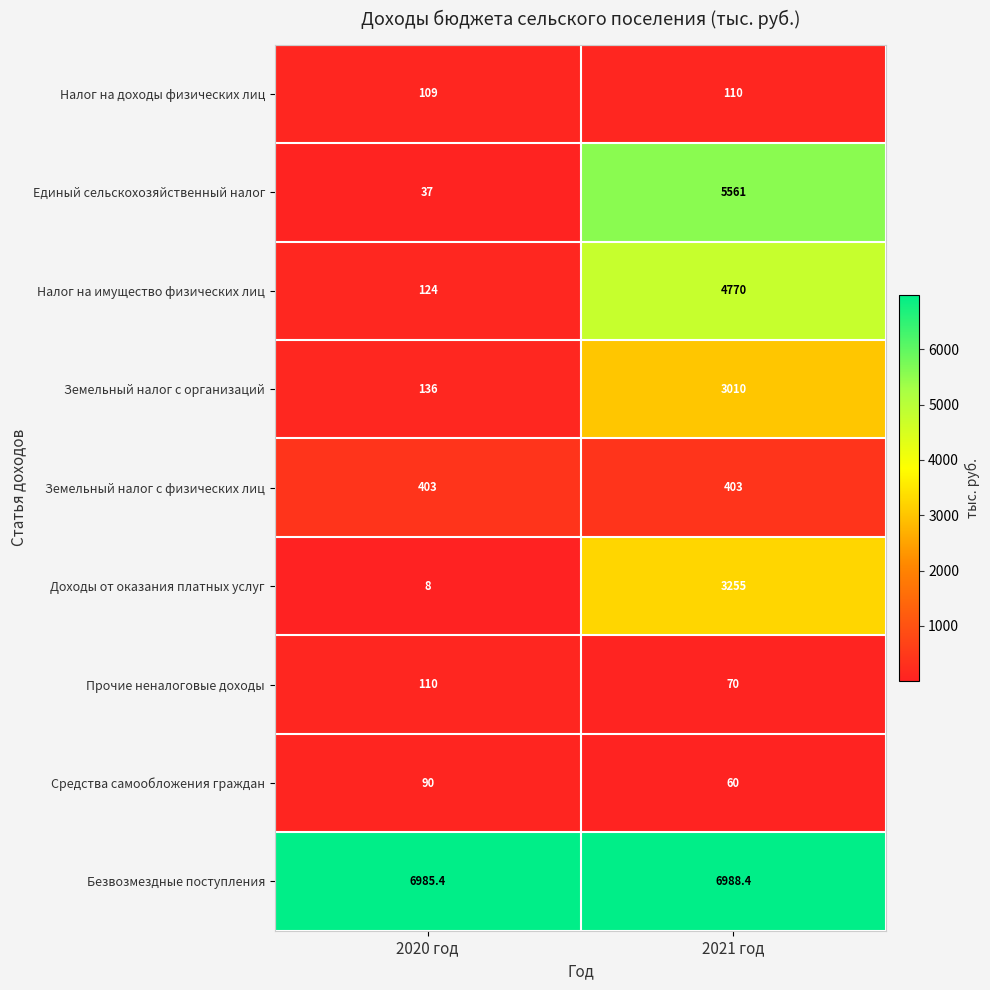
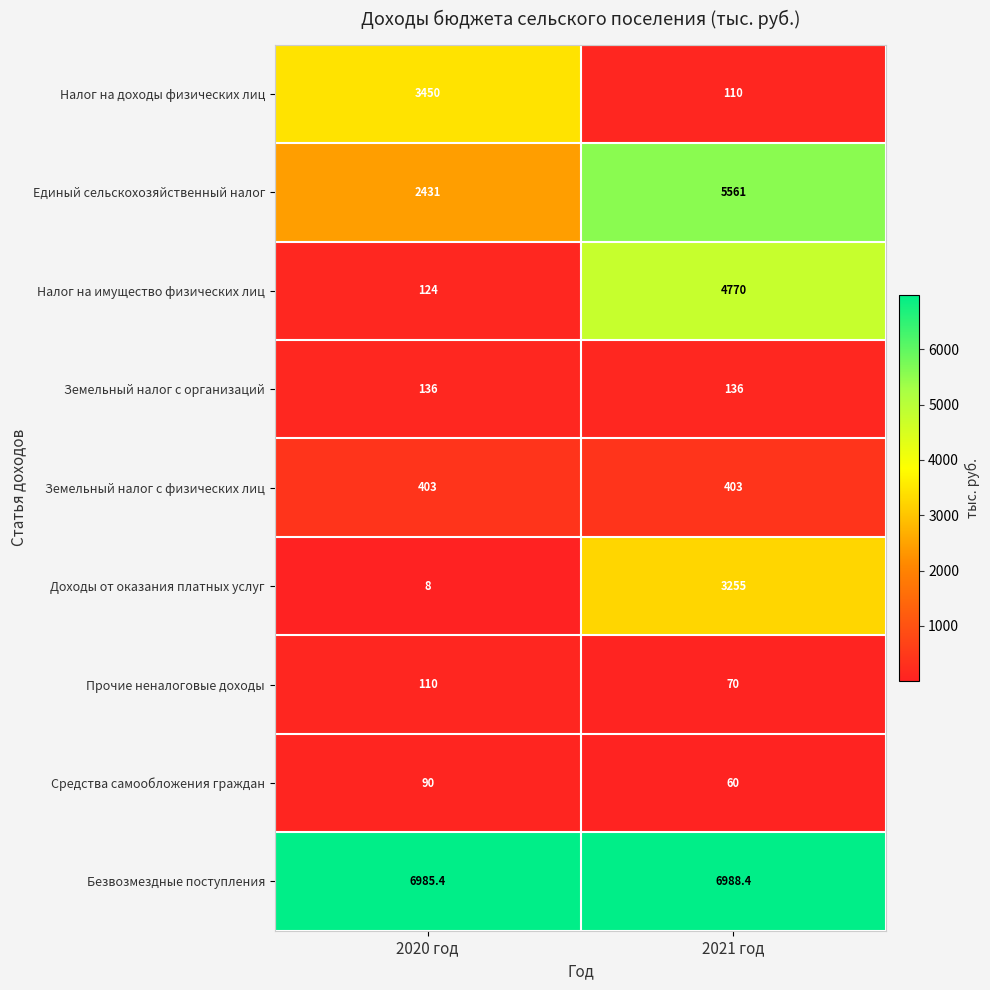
Налог на доходы физических лиц, 2020 год: 109 -> 3450
Единый сельскохозяйственный налог, 2020 год: 37 -> 2431
Земельный налог с организаций, 2021 год: 3010 -> 136
